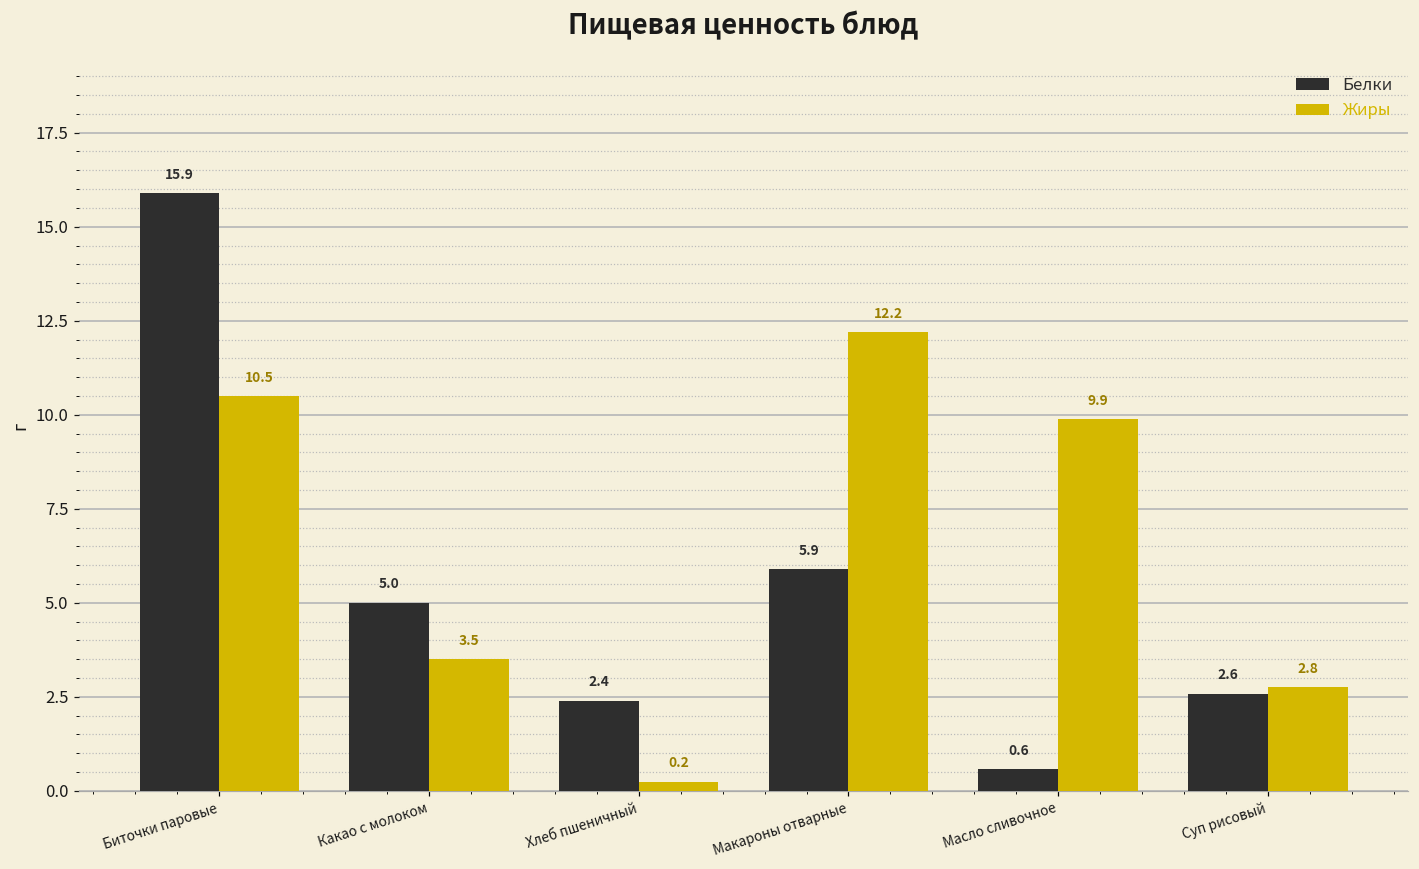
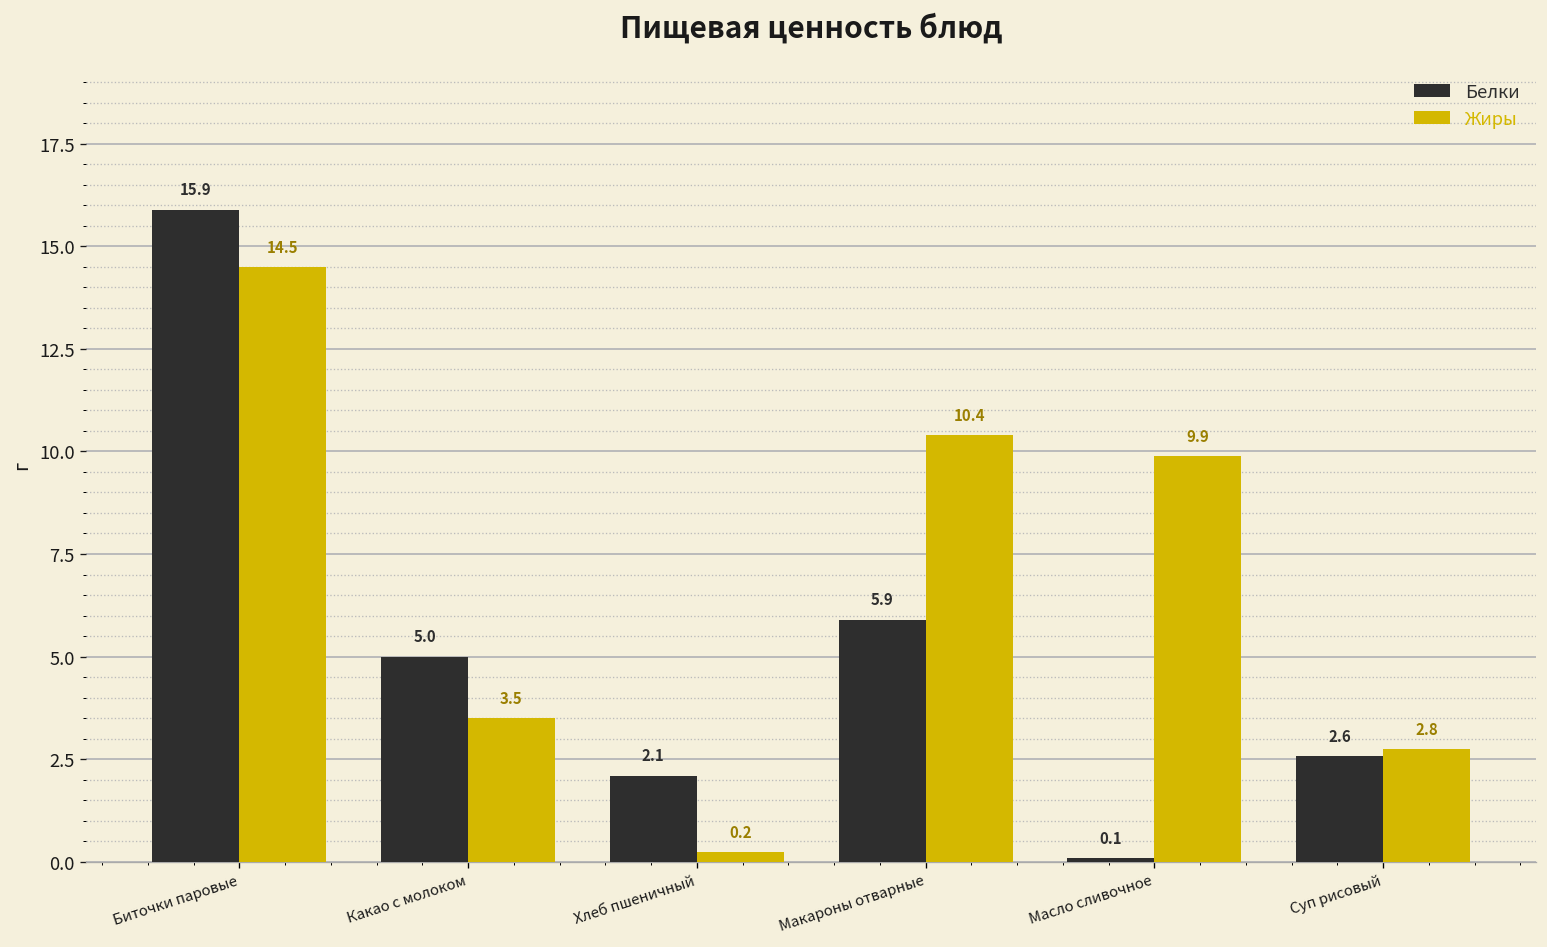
Жиры, Биточки паровые: 10.5 -> 14.5
Белки, Хлеб пшеничный: 2.4 -> 2.1
Жиры, Макароны отварные: 12.2 -> 10.4
Белки, Масло сливочное: 0.6 -> 0.1
